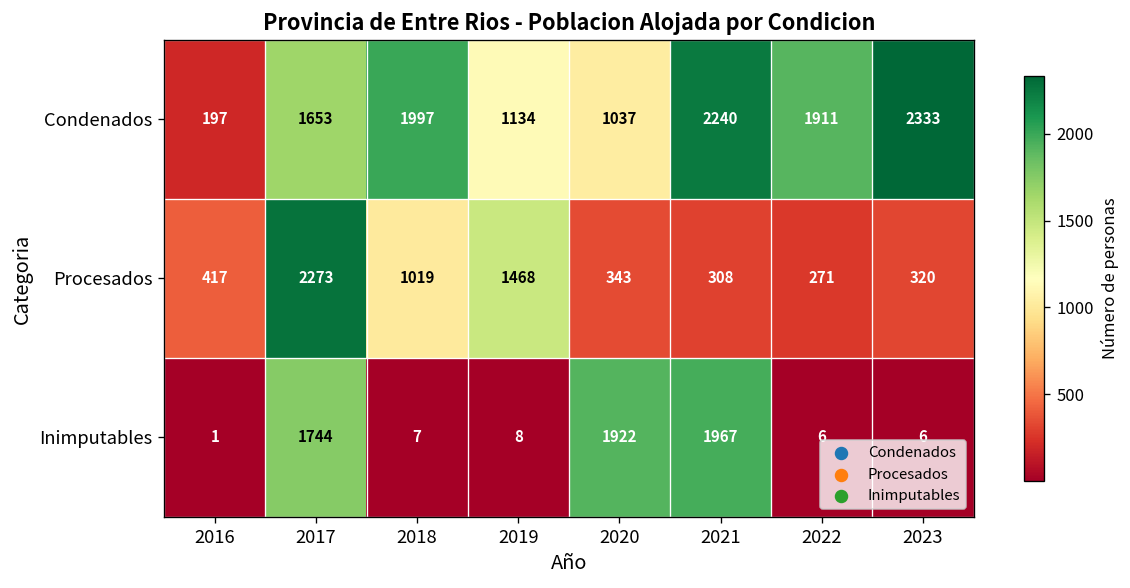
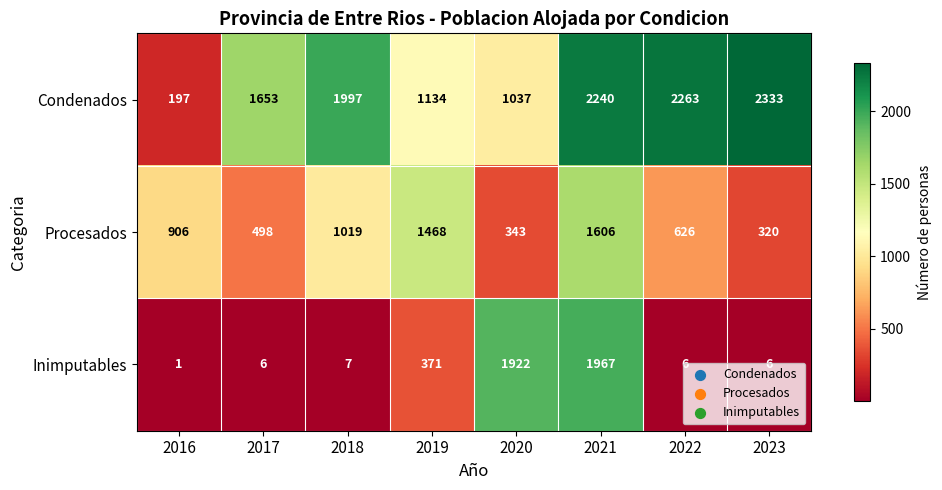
Condenados, 2022: 1911 -> 2263
Procesados, 2016: 417 -> 906
Procesados, 2017: 2273 -> 498
Procesados, 2021: 308 -> 1606
Procesados, 2022: 271 -> 626
Inimputables, 2017: 1744 -> 6
Inimputables, 2019: 8 -> 371
